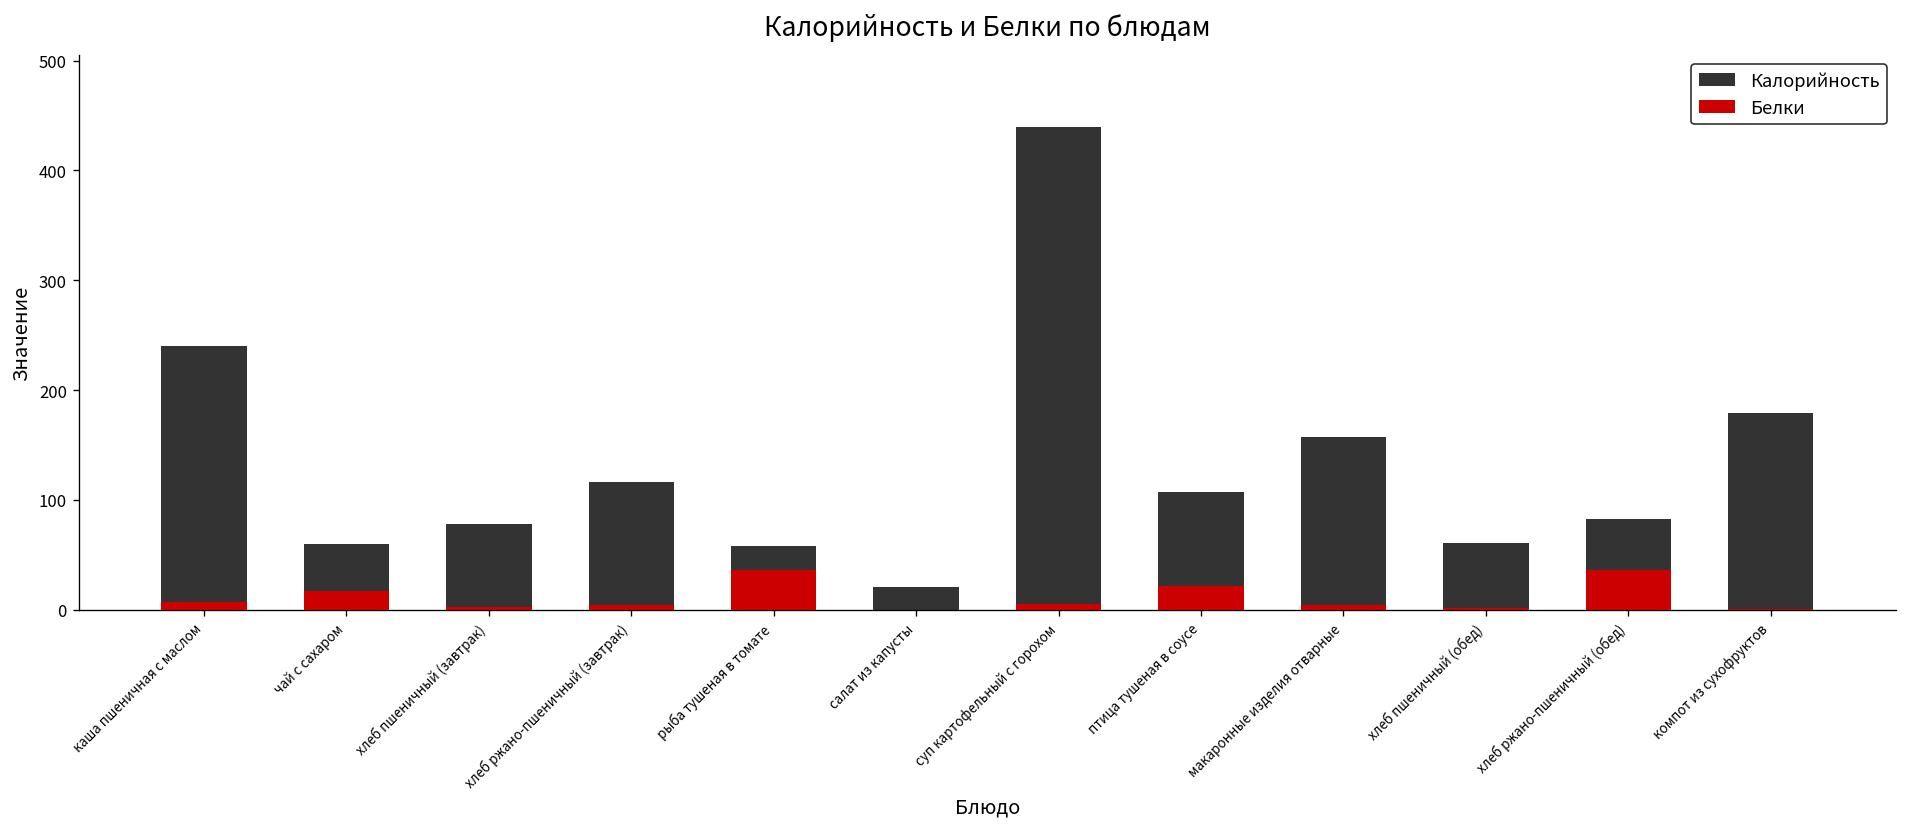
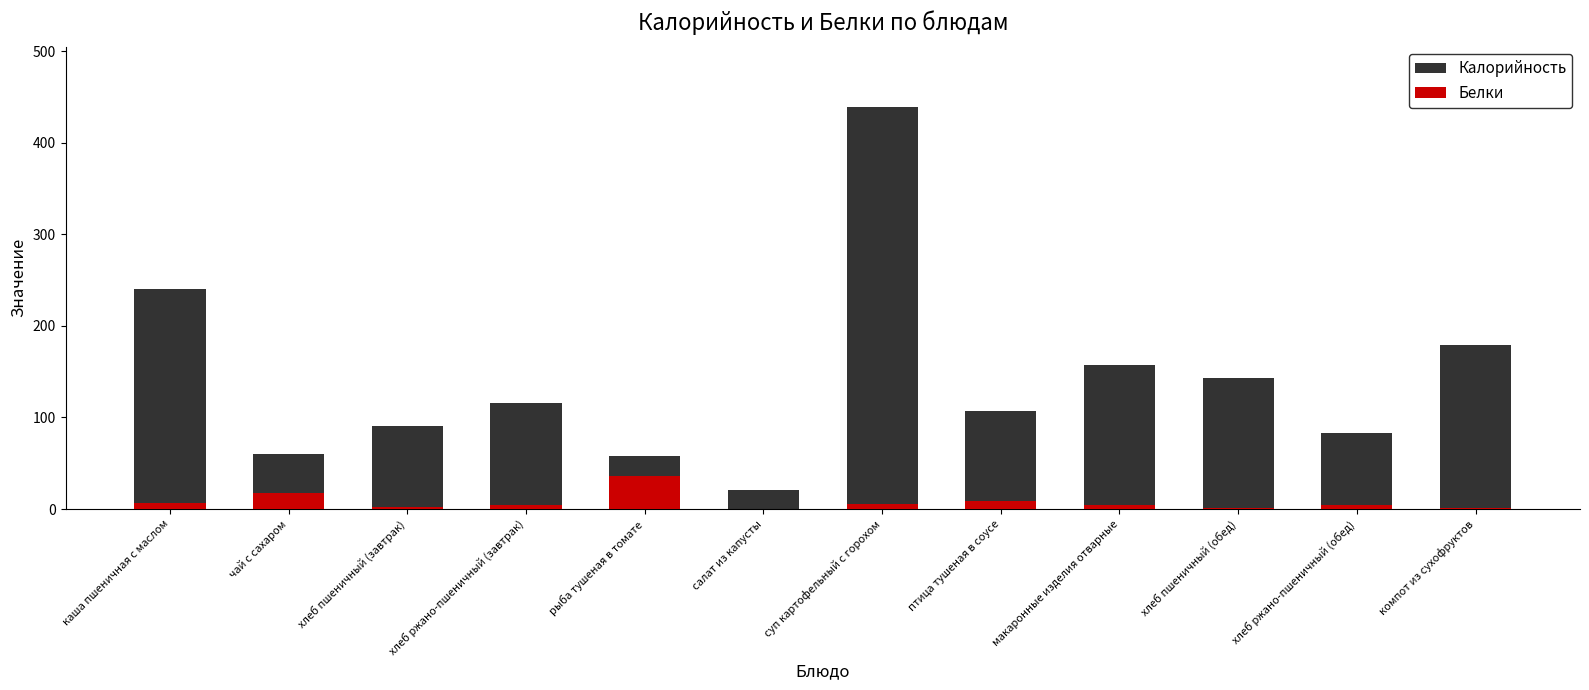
Калорийность, хлеб пшеничный (завтрак): 80 -> 90
Белки, птица тушеная в соусе: 20 -> 10
Калорийность, хлеб пшеничный (обед): 60 -> 140
Белки, хлеб ржано-пшеничный (обед): 40 -> 0
